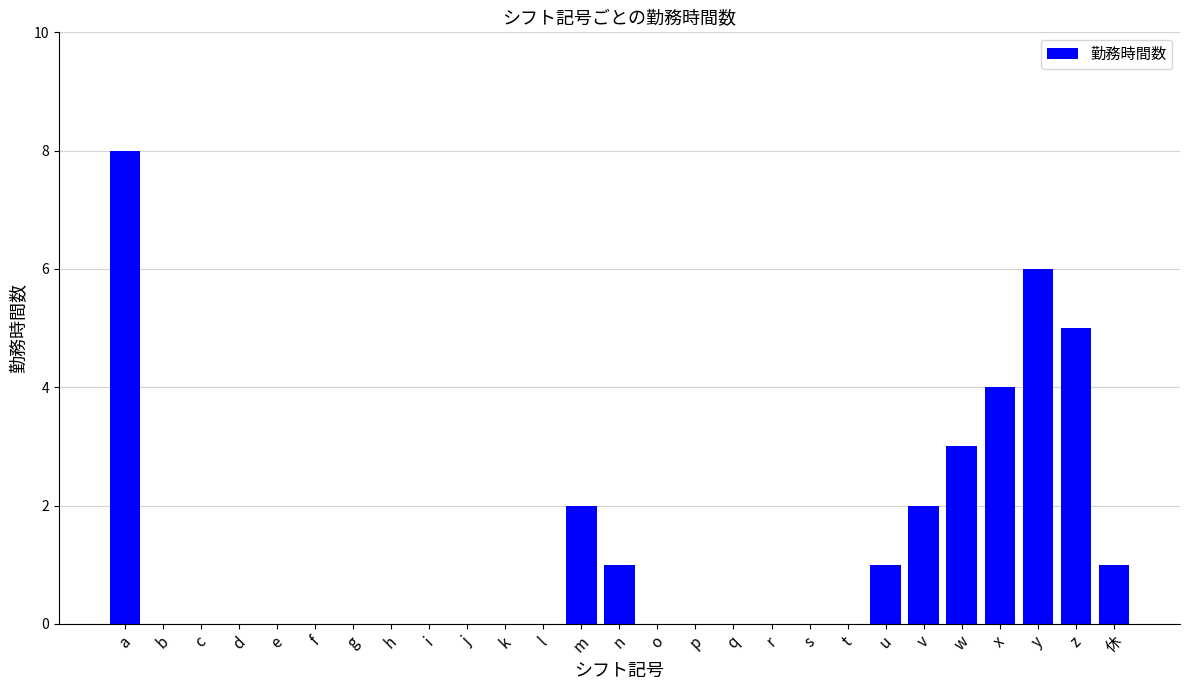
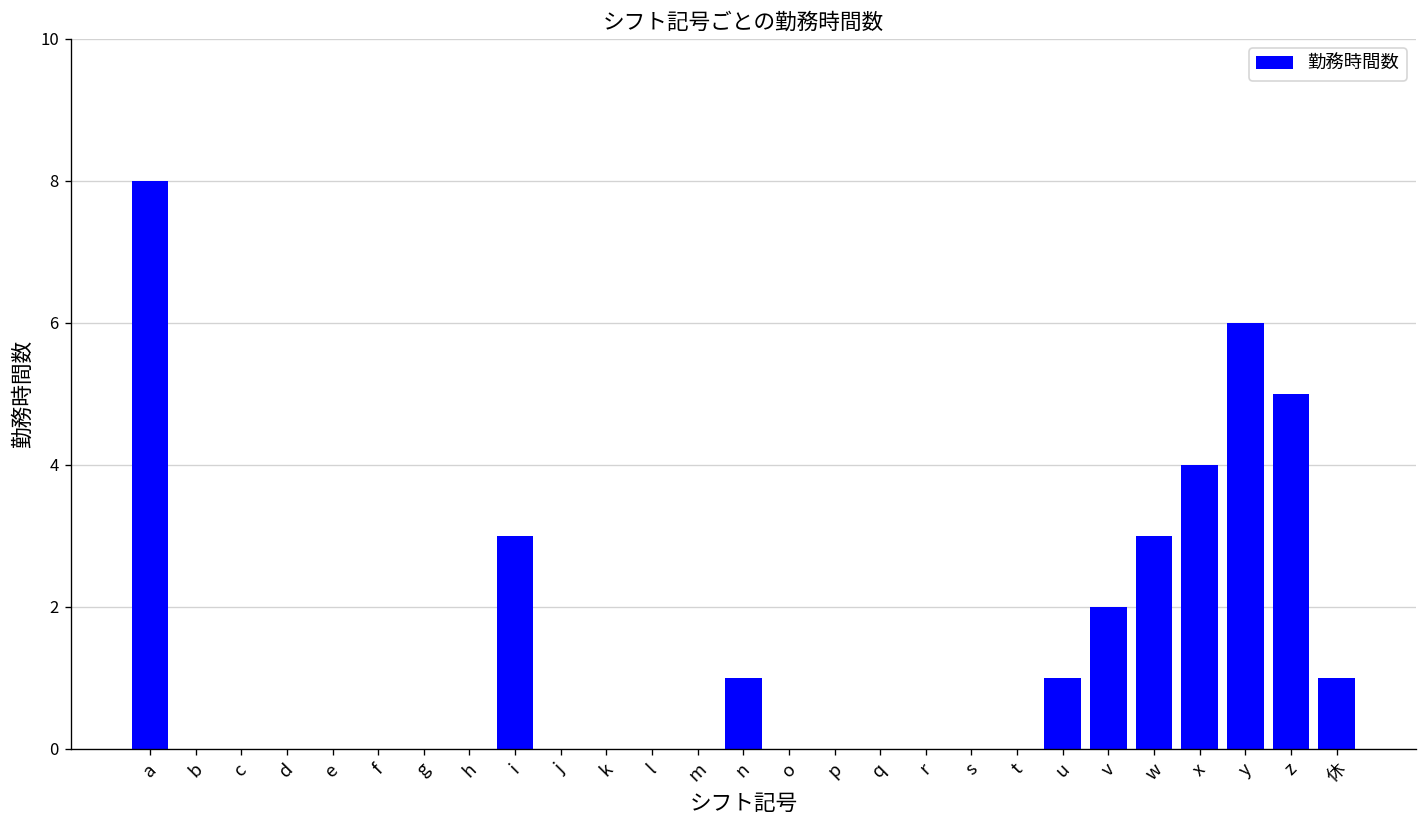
i: 0 -> 3
m: 2 -> 0
